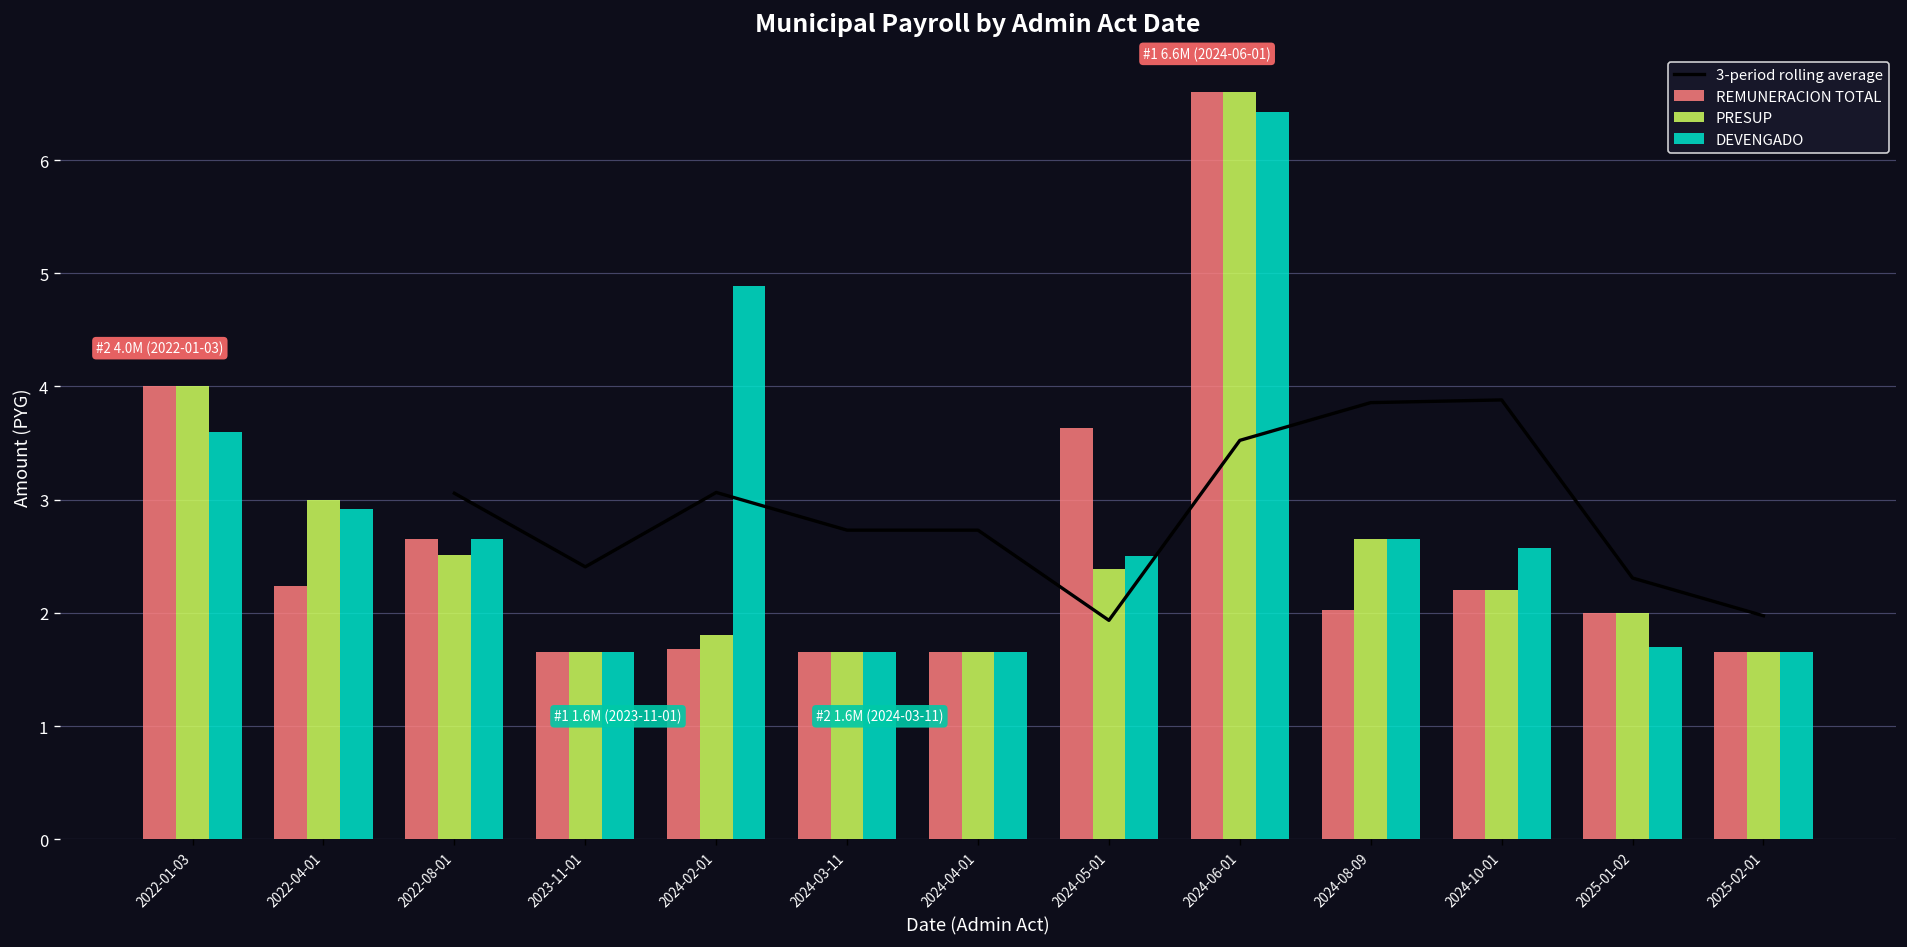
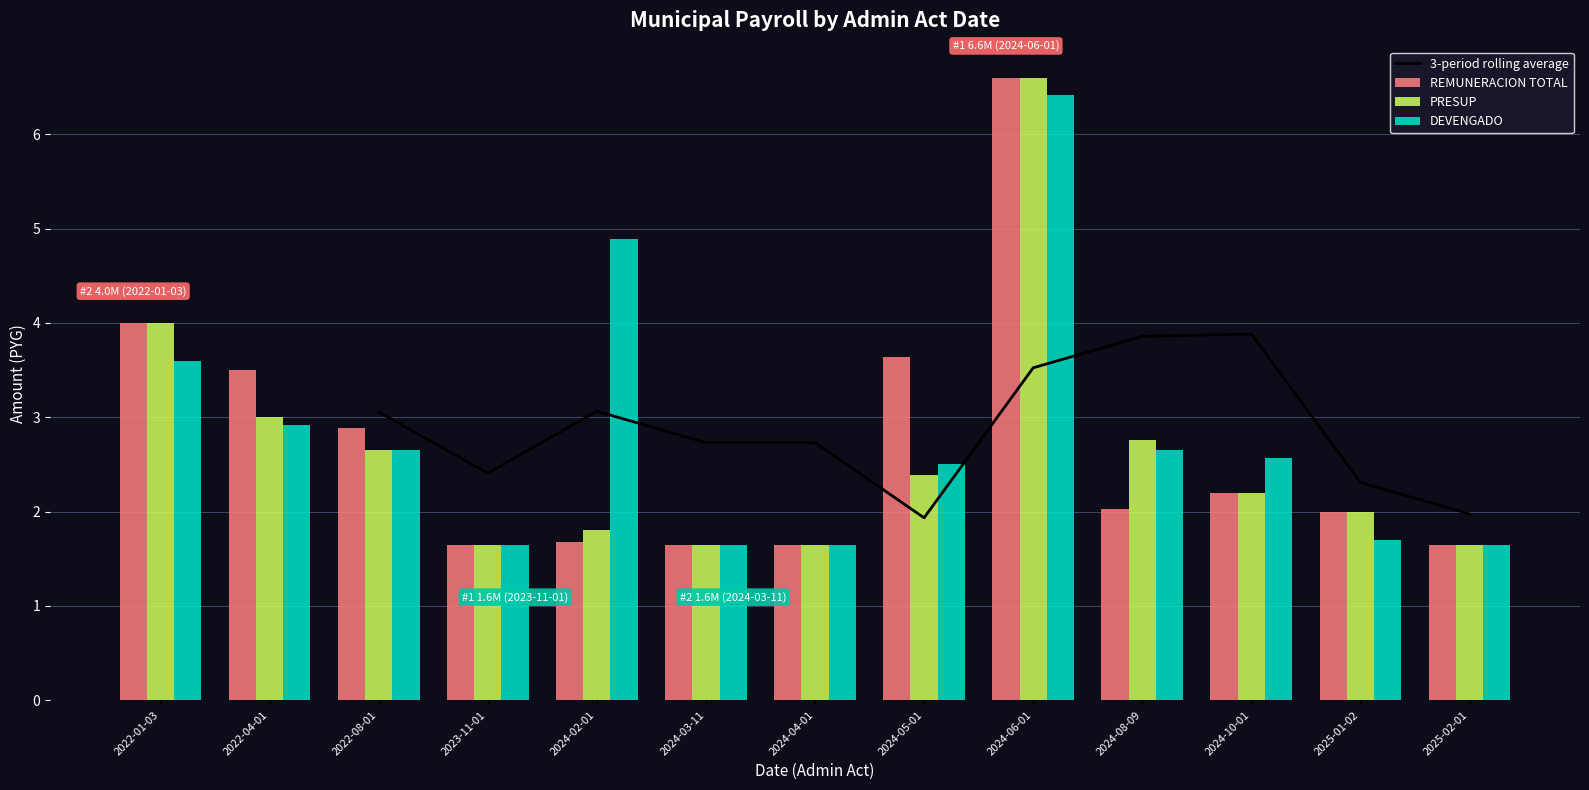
REMUNERACION TOTAL, 2022-04-01: 2.2 -> 3.5
REMUNERACION TOTAL, 2022-08-01: 2.7 -> 2.9
PRESUP, 2022-08-01: 2.5 -> 2.7
PRESUP, 2024-08-09: 2.7 -> 2.8
